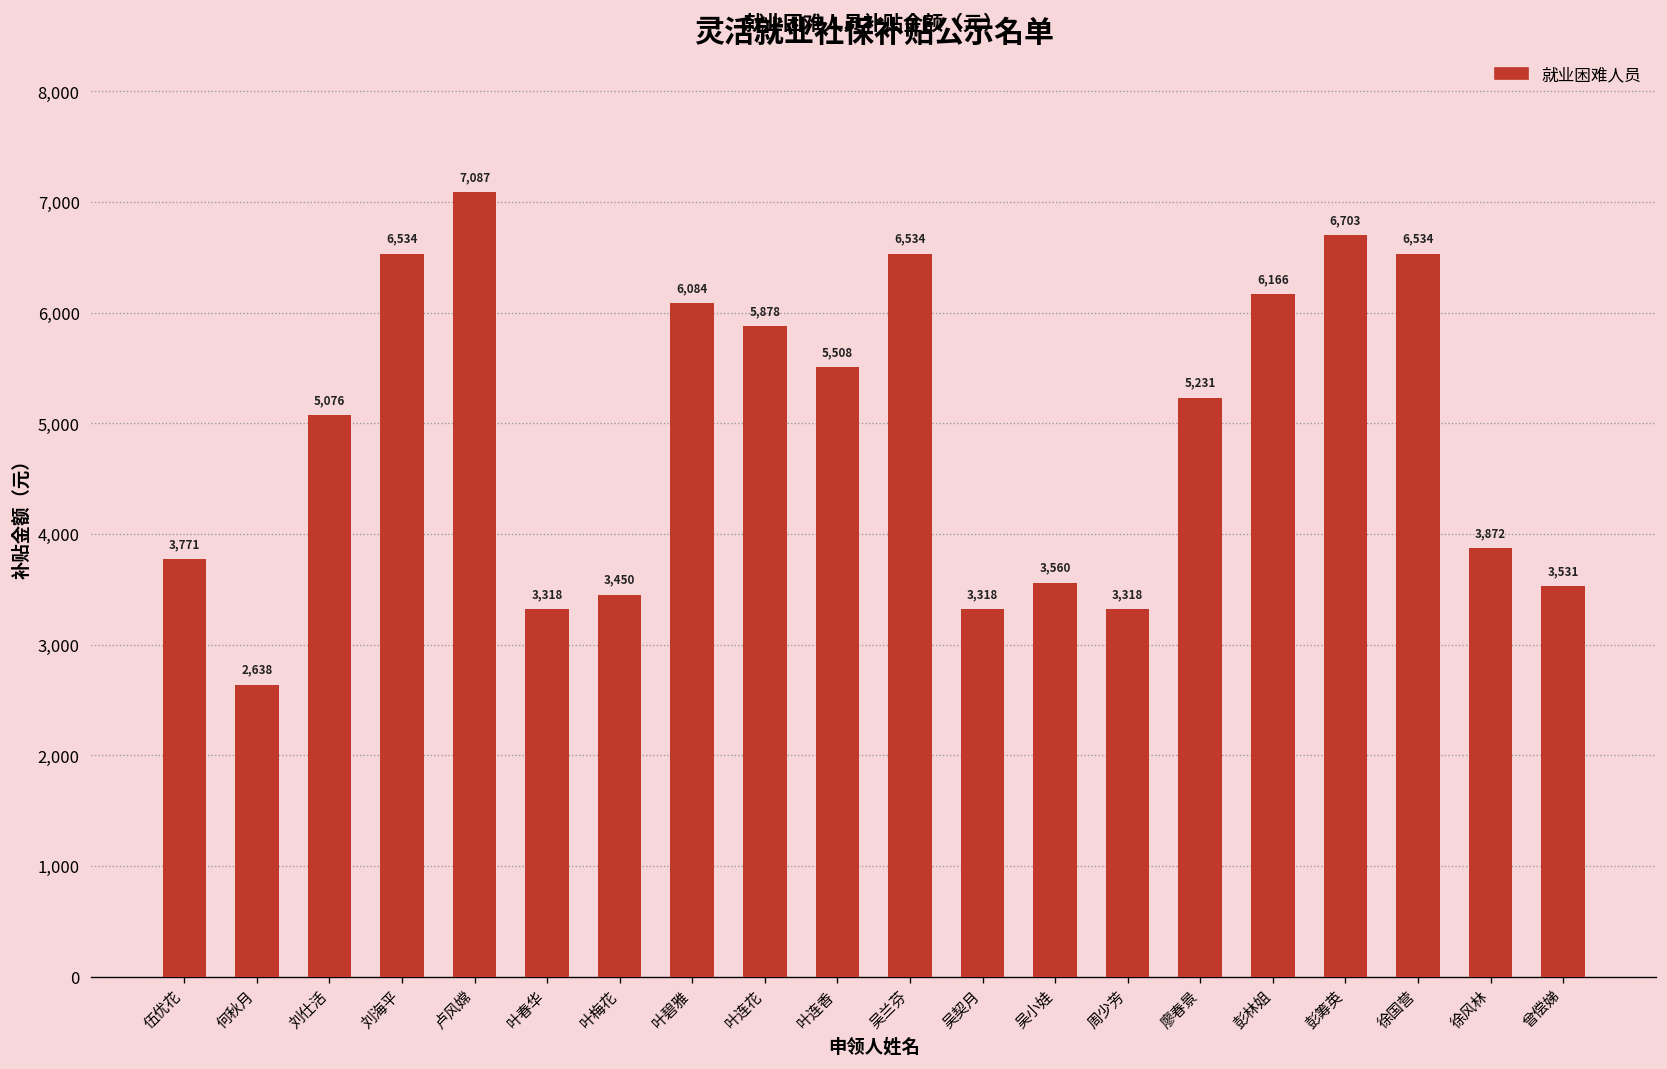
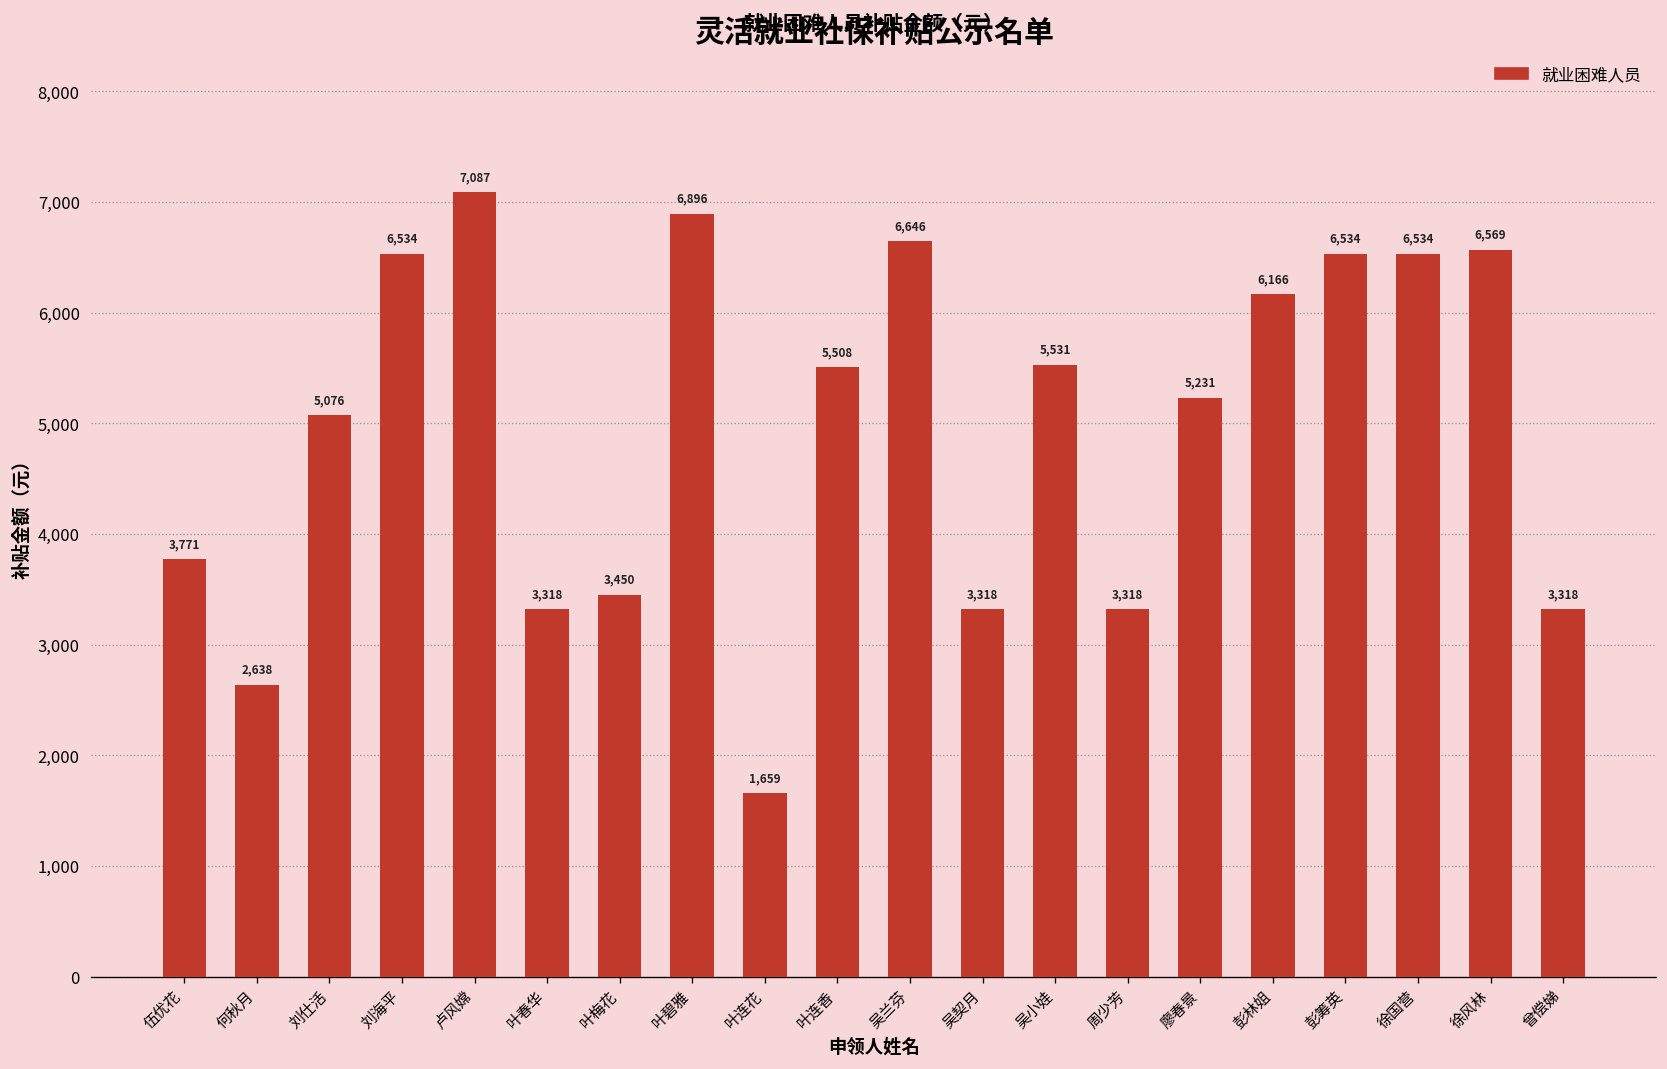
叶碧雅: 6,084 -> 6,896
叶连花: 5,878 -> 1,659
吴兰芬: 6,534 -> 6,646
吴小娃: 3,560 -> 5,531
彭筹英: 6,703 -> 6,534
徐风林: 3,872 -> 6,569
曾偿娣: 3,531 -> 3,318
